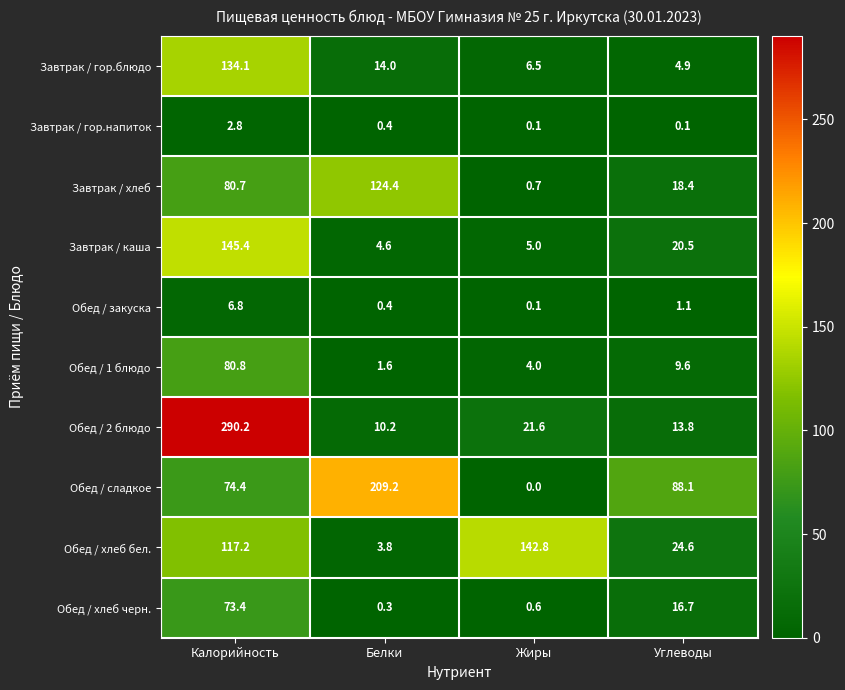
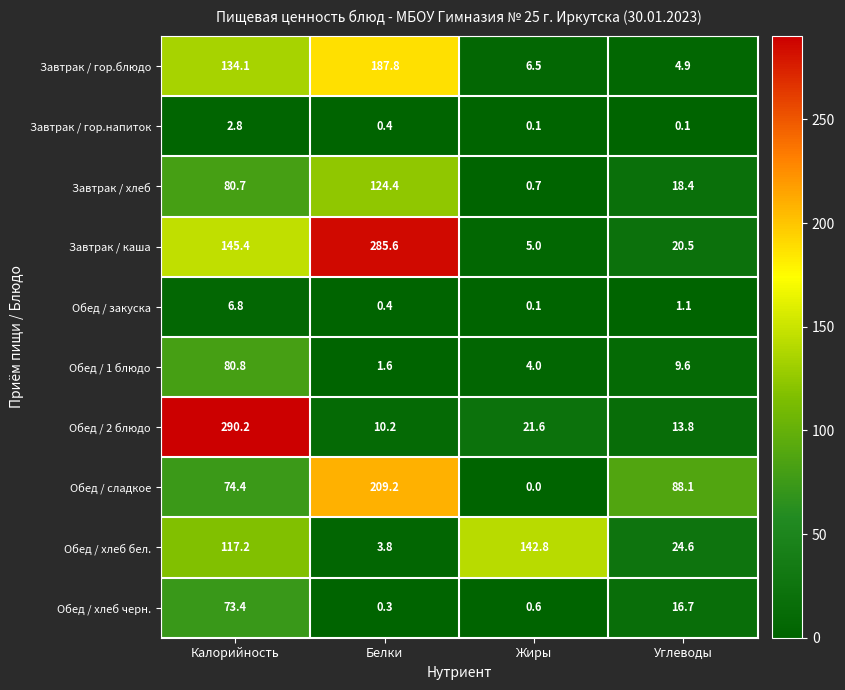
Завтрак / гор.блюдо, Белки: 14.0 -> 187.8
Завтрак / каша, Белки: 4.6 -> 285.6
